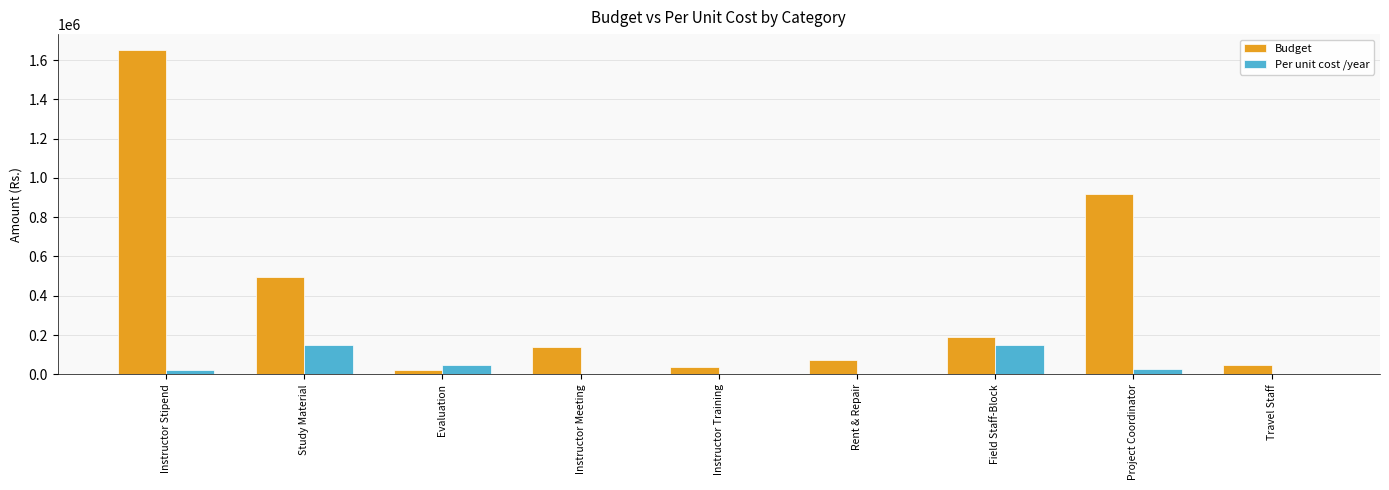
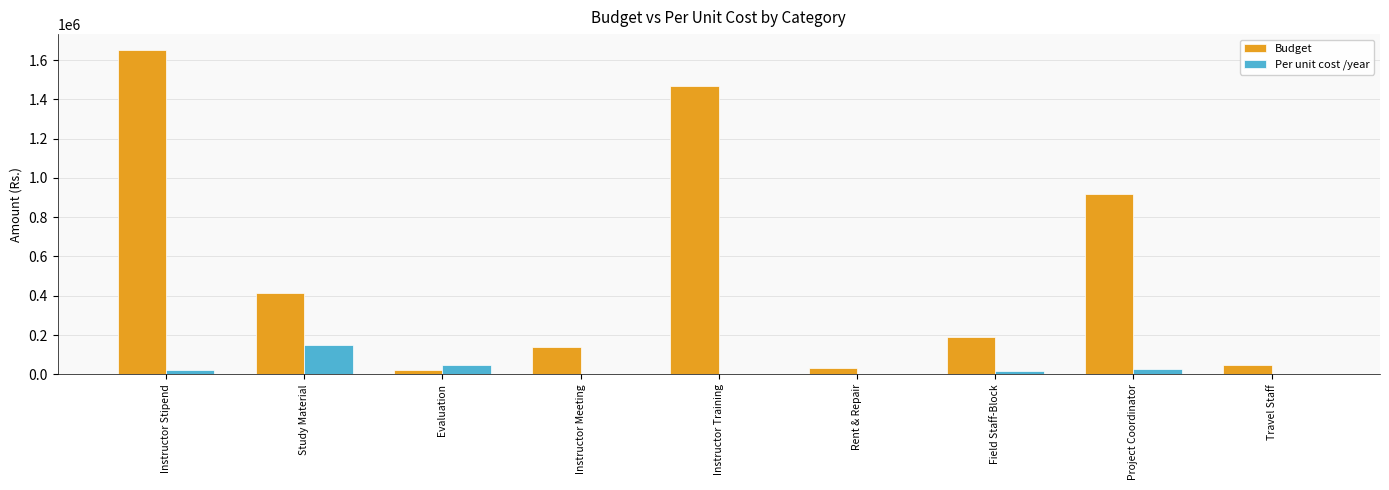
Budget, Study Material: 500000 -> 410000
Budget, Instructor Training: 40000 -> 1470000
Budget, Rent & Repair: 80000 -> 30000
Per unit cost /year, Field Staff-Block: 150000 -> 20000
